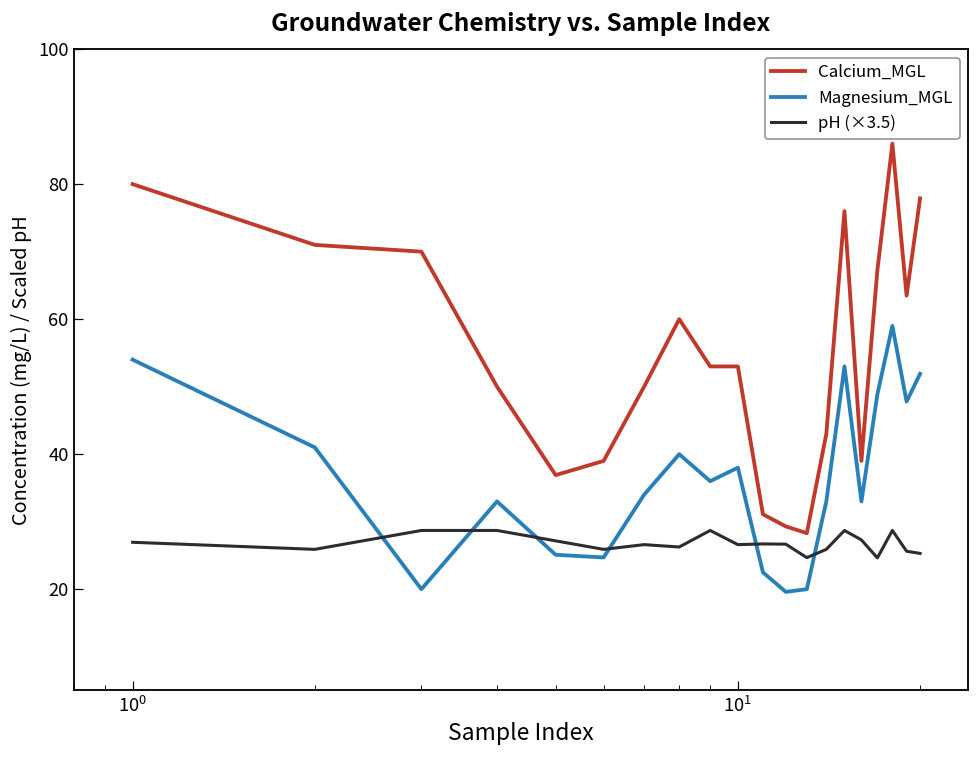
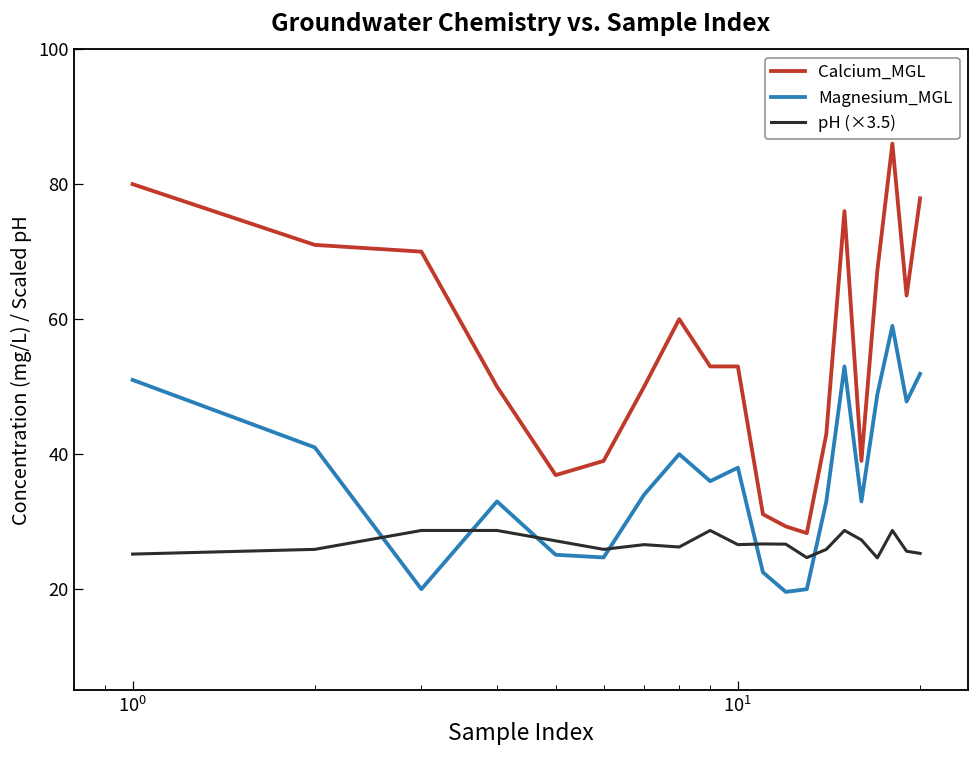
Magnesium_MGL, 10^0: 54 -> 51
pH (×3.5), 10^0: 27 -> 25
